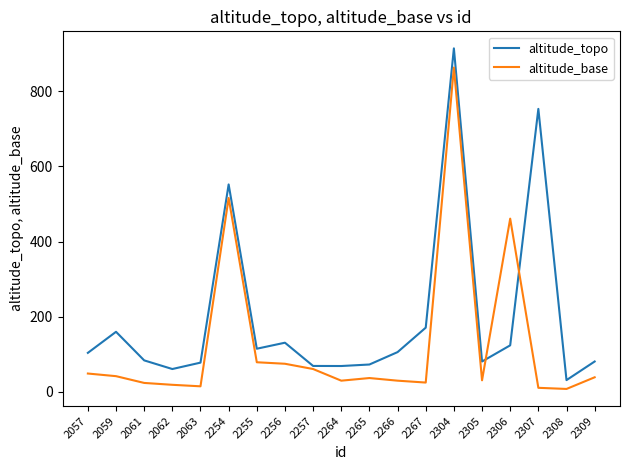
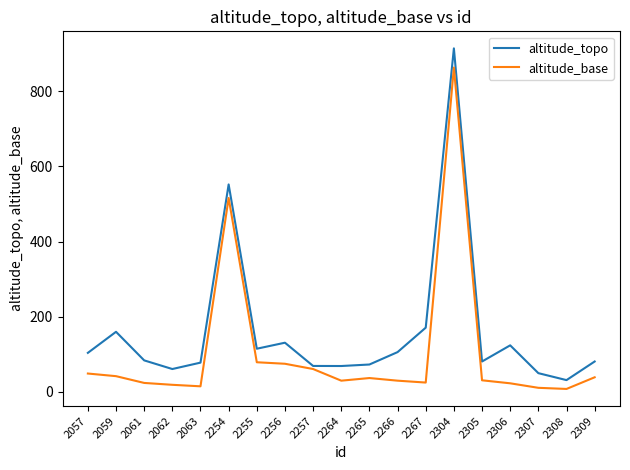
altitude_base, 2306: 460 -> 20
altitude_topo, 2307: 750 -> 50
